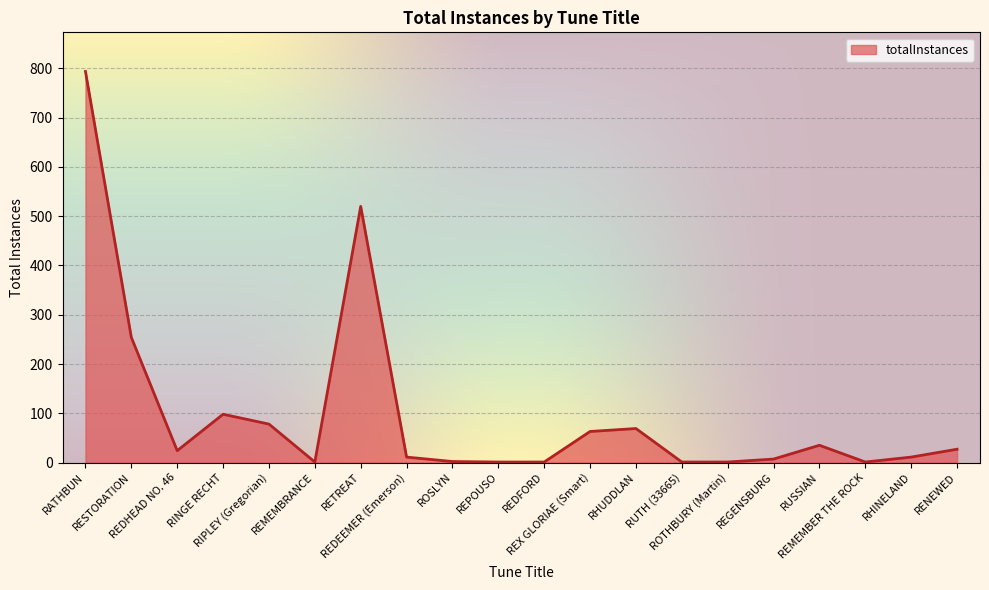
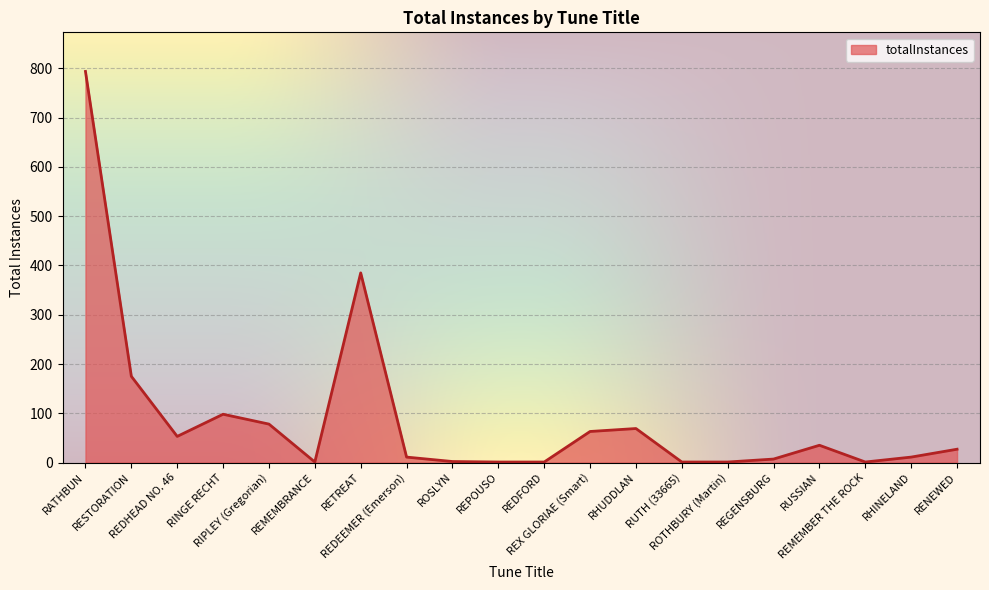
RESTORATION: 250 -> 180
REDHEAD NO. 46: 20 -> 50
RETREAT: 520 -> 390
